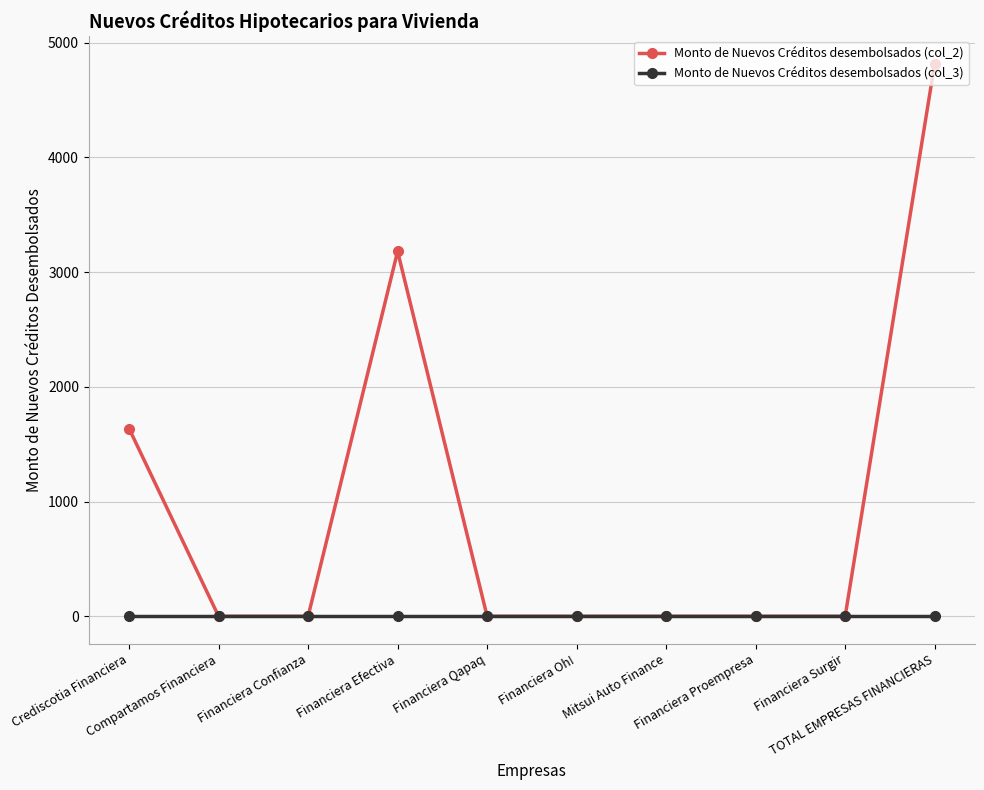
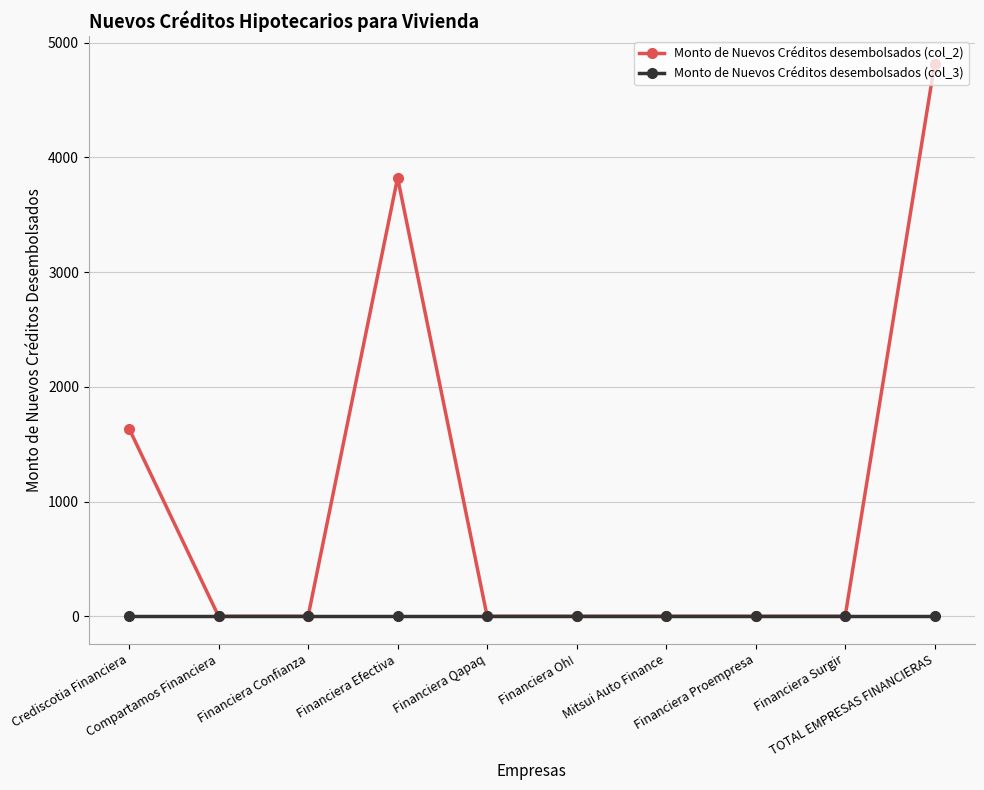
Monto de Nuevos Créditos desembolsados (col_2), Financiera Efectiva: 3180 -> 3820
